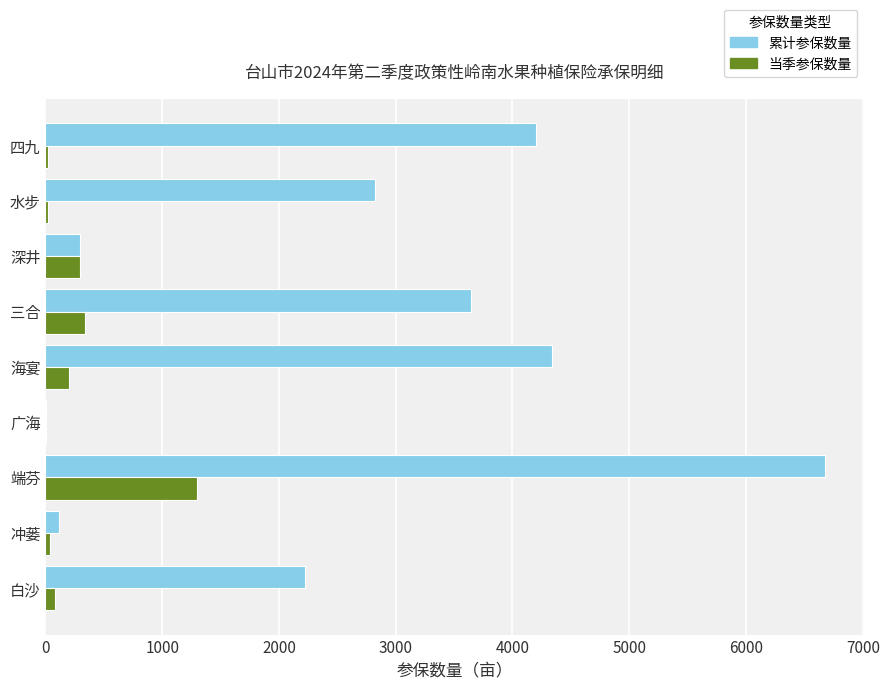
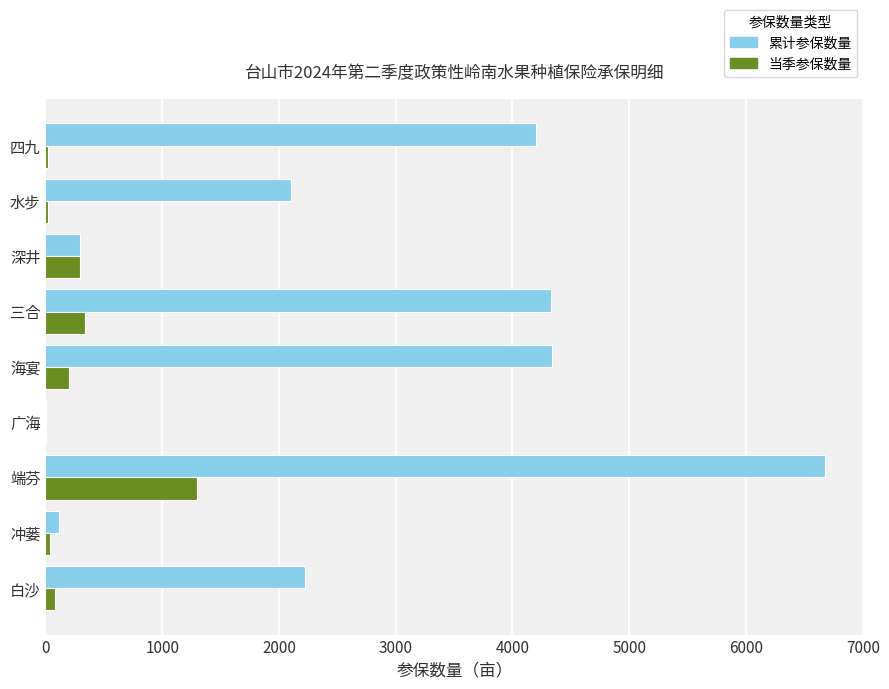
累计参保数量, 水步: 2830 -> 2110
累计参保数量, 三合: 3640 -> 4330
